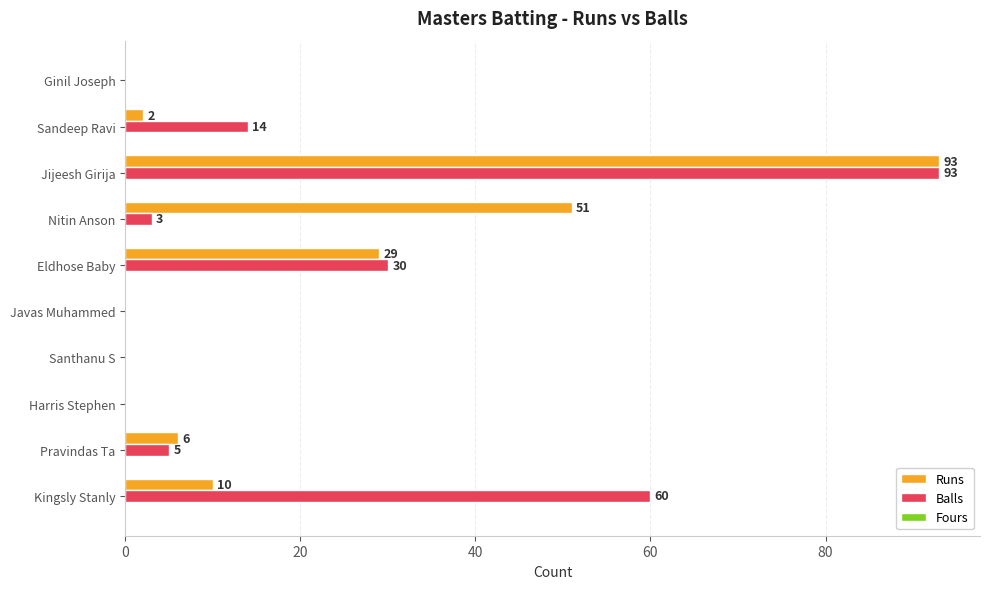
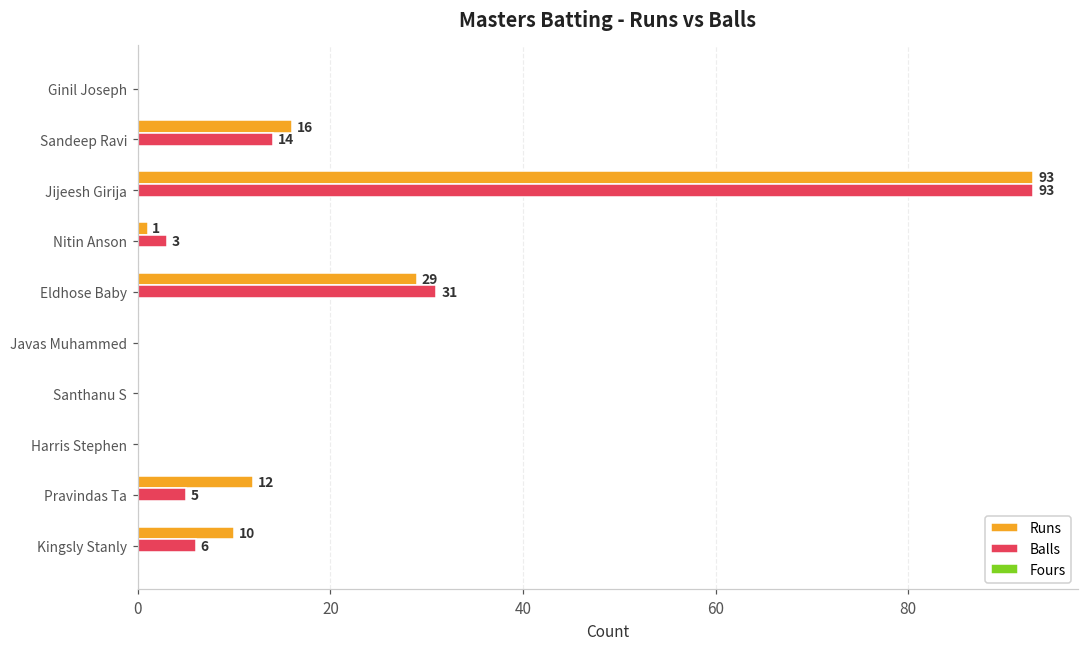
Runs, Sandeep Ravi: 2 -> 16
Runs, Nitin Anson: 51 -> 1
Balls, Eldhose Baby: 30 -> 31
Runs, Pravindas Ta: 6 -> 12
Balls, Kingsly Stanly: 60 -> 6
